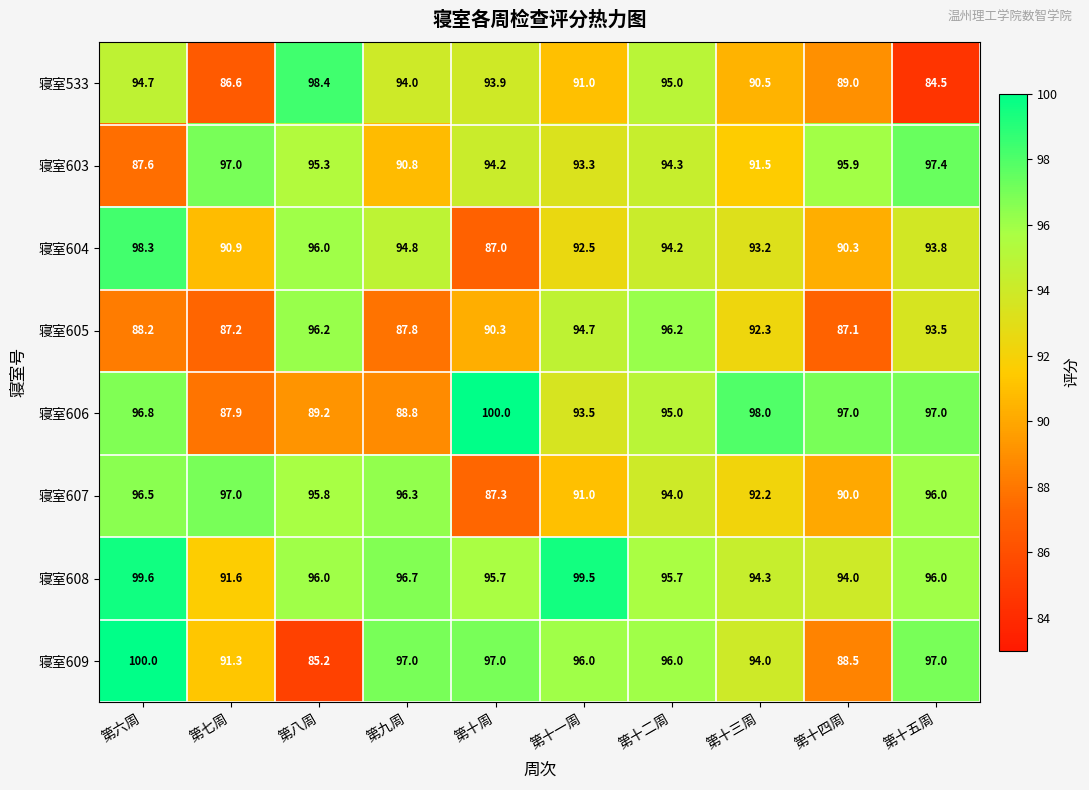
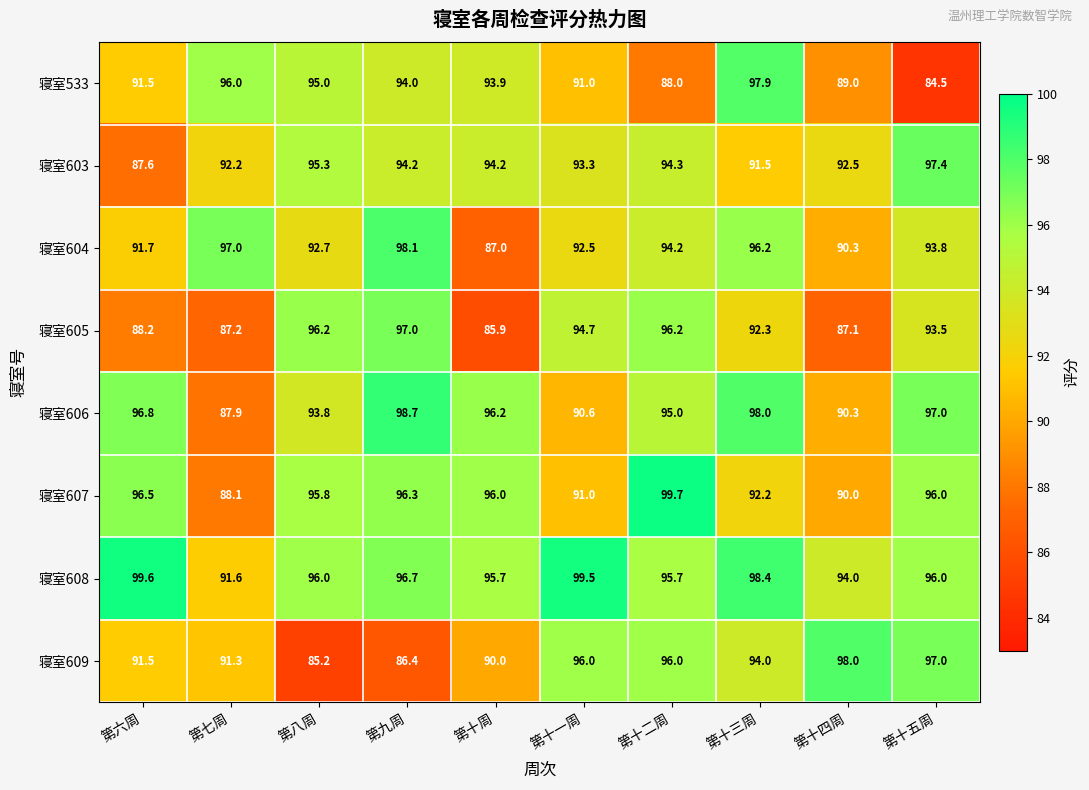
寝室533, 第六周: 94.7 -> 91.5
寝室533, 第七周: 86.6 -> 96.0
寝室533, 第八周: 98.4 -> 95.0
寝室533, 第十二周: 95.0 -> 88.0
寝室533, 第十三周: 90.5 -> 97.9
寝室603, 第七周: 97.0 -> 92.2
寝室603, 第九周: 90.8 -> 94.2
寝室603, 第十四周: 95.9 -> 92.5
寝室604, 第六周: 98.3 -> 91.7
寝室604, 第七周: 90.9 -> 97.0
寝室604, 第八周: 96.0 -> 92.7
寝室604, 第九周: 94.8 -> 98.1
寝室604, 第十三周: 93.2 -> 96.2
寝室605, 第九周: 87.8 -> 97.0
寝室605, 第十周: 90.3 -> 85.9
寝室606, 第八周: 89.2 -> 93.8
寝室606, 第九周: 88.8 -> 98.7
寝室606, 第十周: 100.0 -> 96.2
寝室606, 第十一周: 93.5 -> 90.6
寝室606, 第十四周: 97.0 -> 90.3
寝室607, 第七周: 97.0 -> 88.1
寝室607, 第十周: 87.3 -> 96.0
寝室607, 第十二周: 94.0 -> 99.7
寝室608, 第十三周: 94.3 -> 98.4
寝室609, 第六周: 100.0 -> 91.5
寝室609, 第九周: 97.0 -> 86.4
寝室609, 第十周: 97.0 -> 90.0
寝室609, 第十四周: 88.5 -> 98.0
